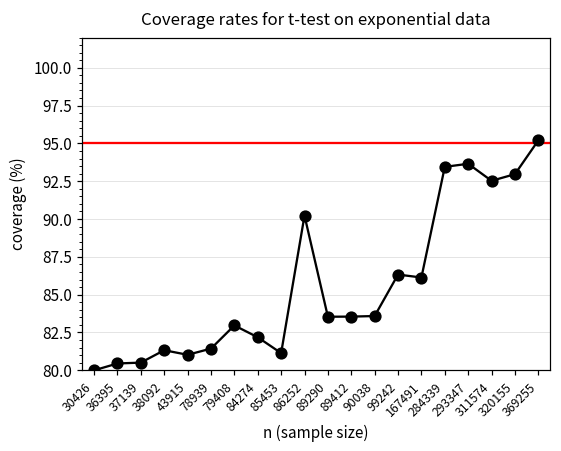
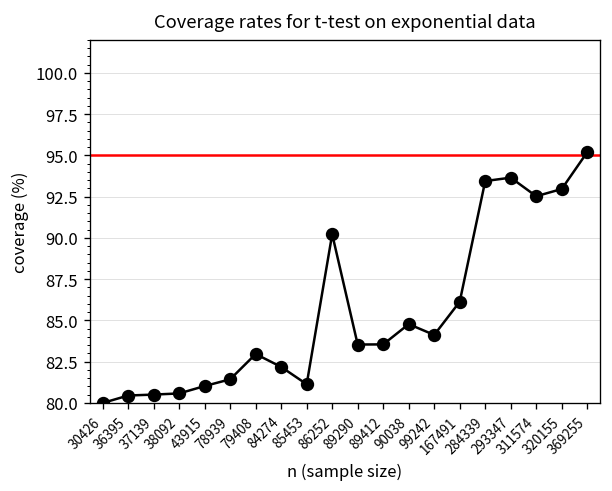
38092: 81.3 -> 80.6
90038: 83.6 -> 84.8
99242: 86.3 -> 84.1
